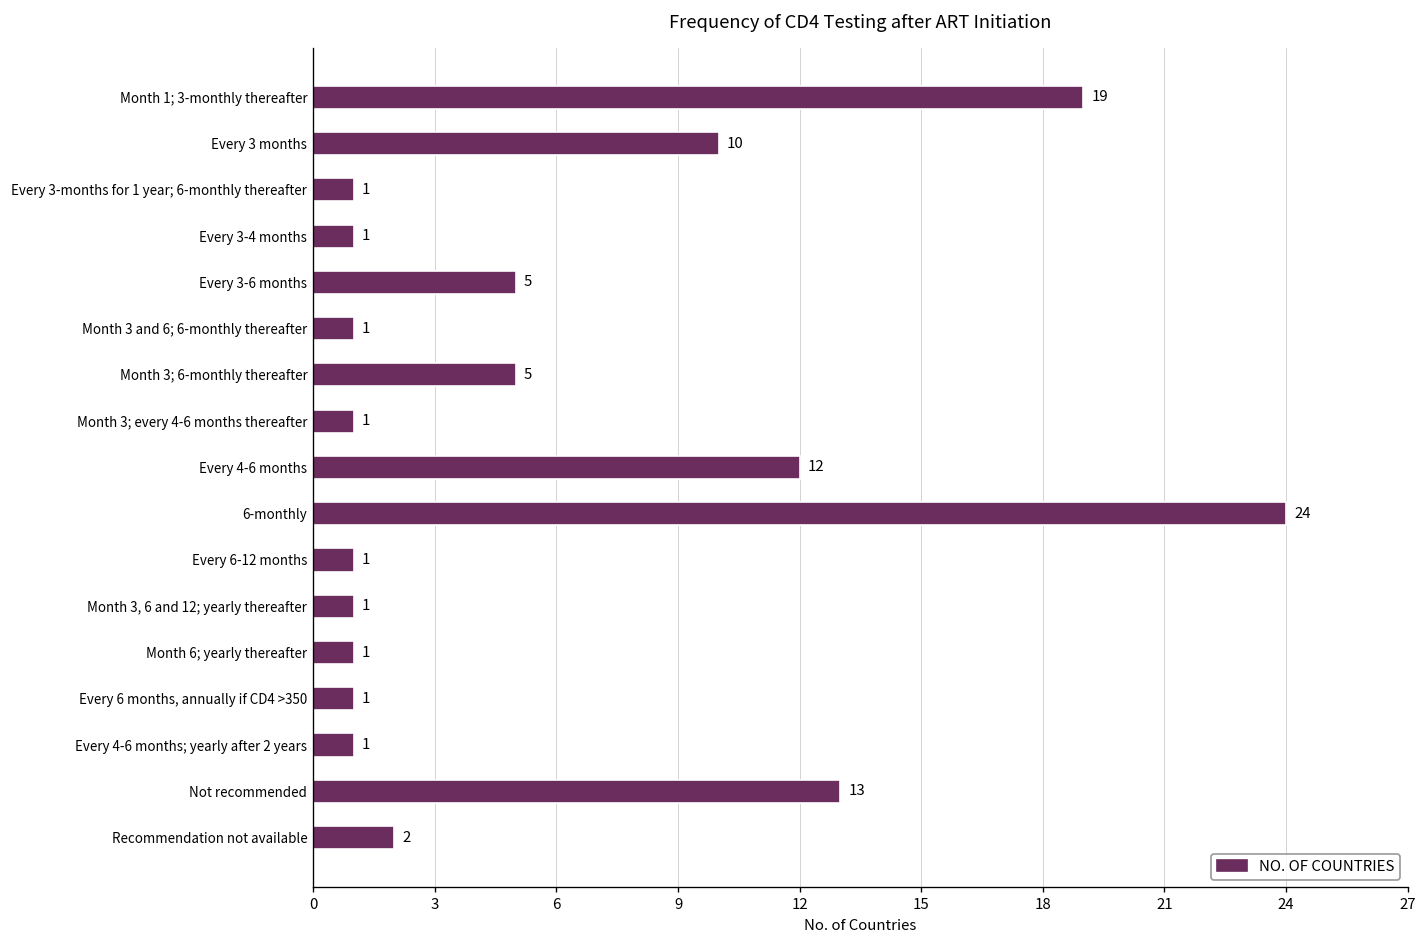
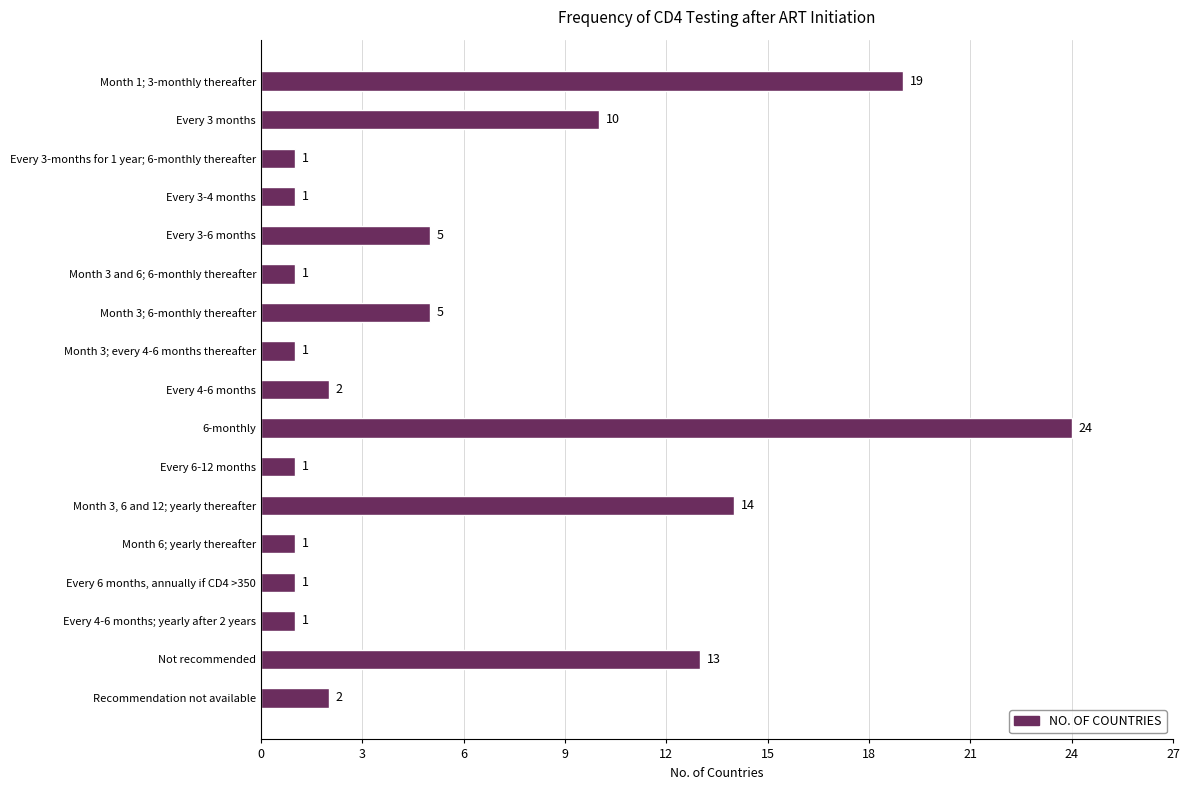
Every 4-6 months: 12 -> 2
Month 3, 6 and 12; yearly thereafter: 1 -> 14
